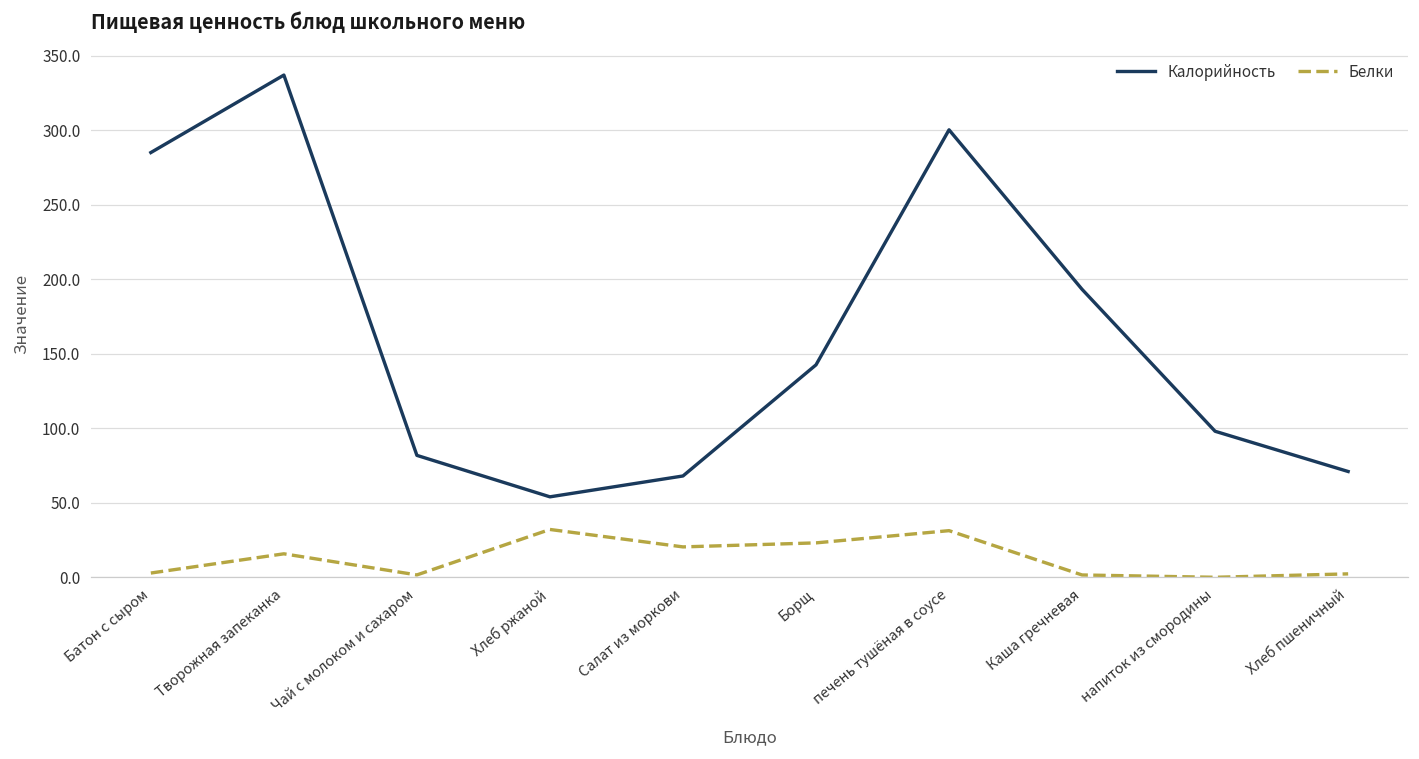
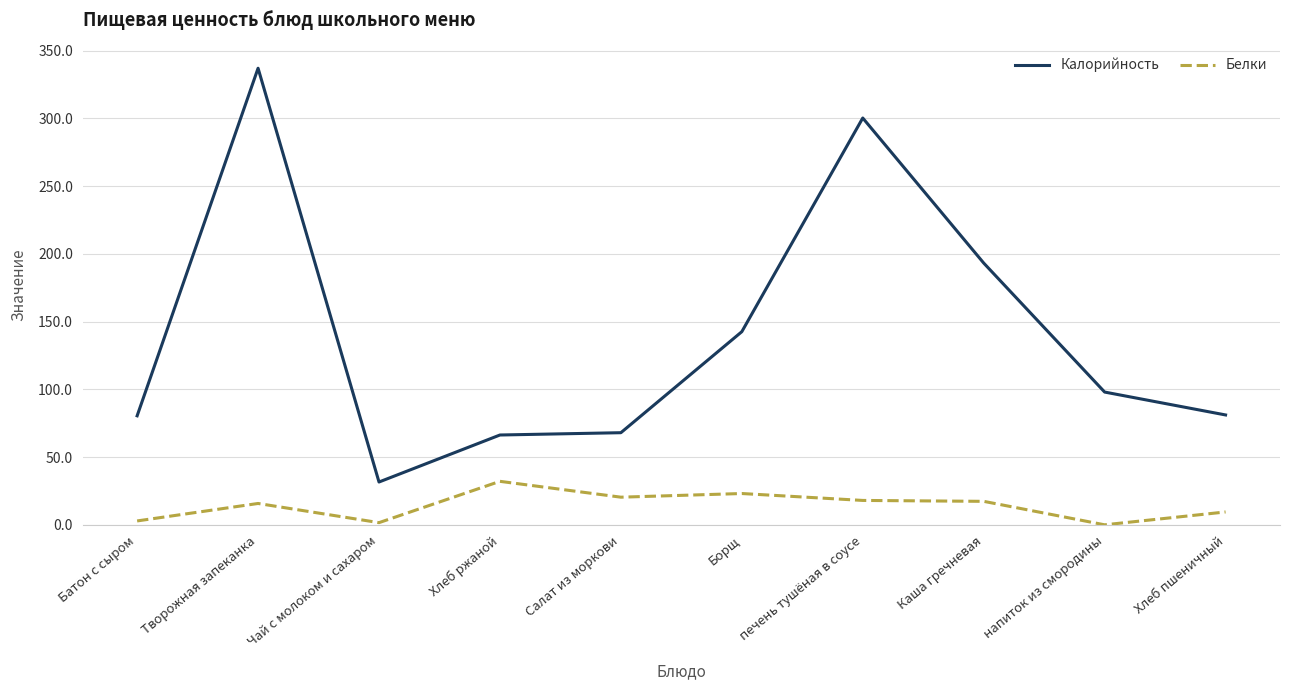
Калорийность, Батон с сыром: 285 -> 80
Калорийность, Чай с молоком и сахаром: 82 -> 32
Калорийность, Хлеб ржаной: 54 -> 66
Белки, печень тушёная в соусе: 31 -> 18
Белки, Каша гречневая: 2 -> 17
Калорийность, Хлеб пшеничный: 71 -> 81
Белки, Хлеб пшеничный: 2 -> 10
